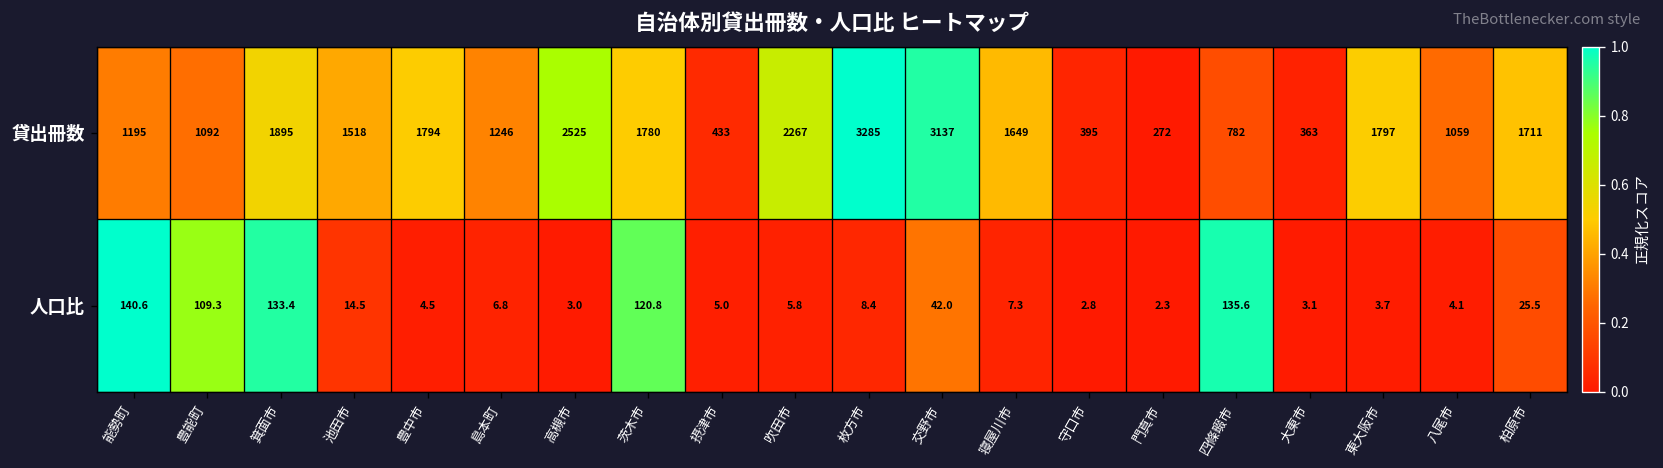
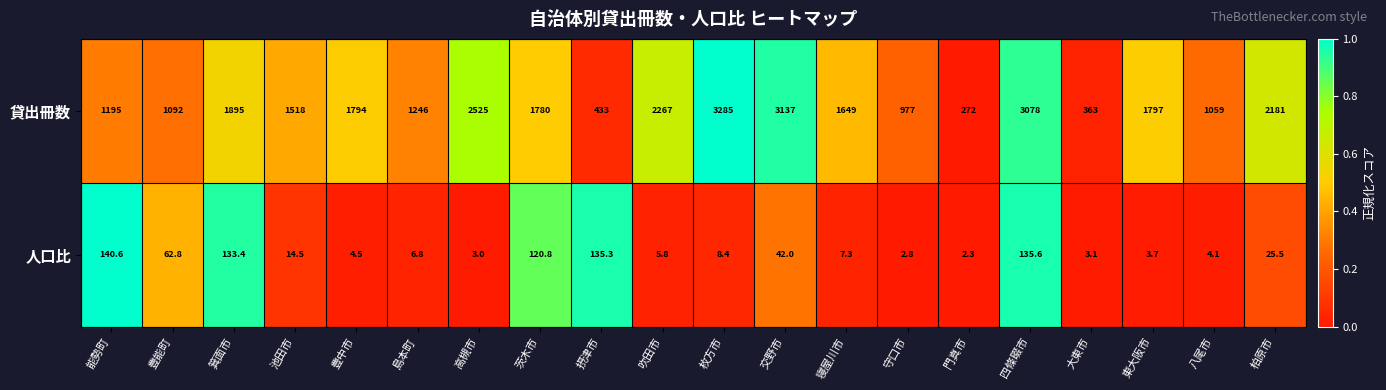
貸出冊数, 守口市: 395 -> 977
貸出冊数, 四條畷市: 782 -> 3078
貸出冊数, 柏原市: 1711 -> 2181
人口比, 豊能町: 109.3 -> 62.8
人口比, 摂津市: 5.0 -> 135.3
